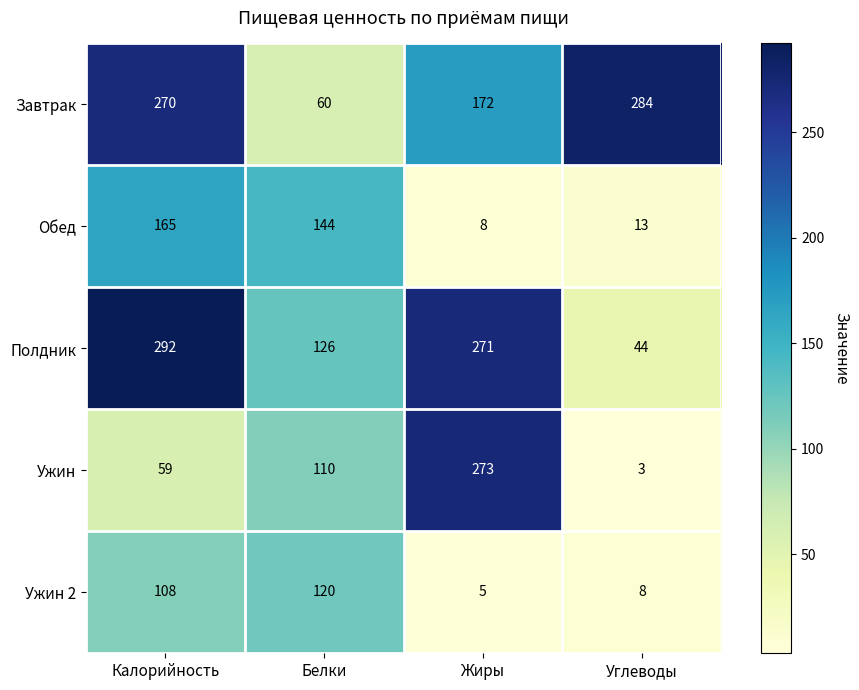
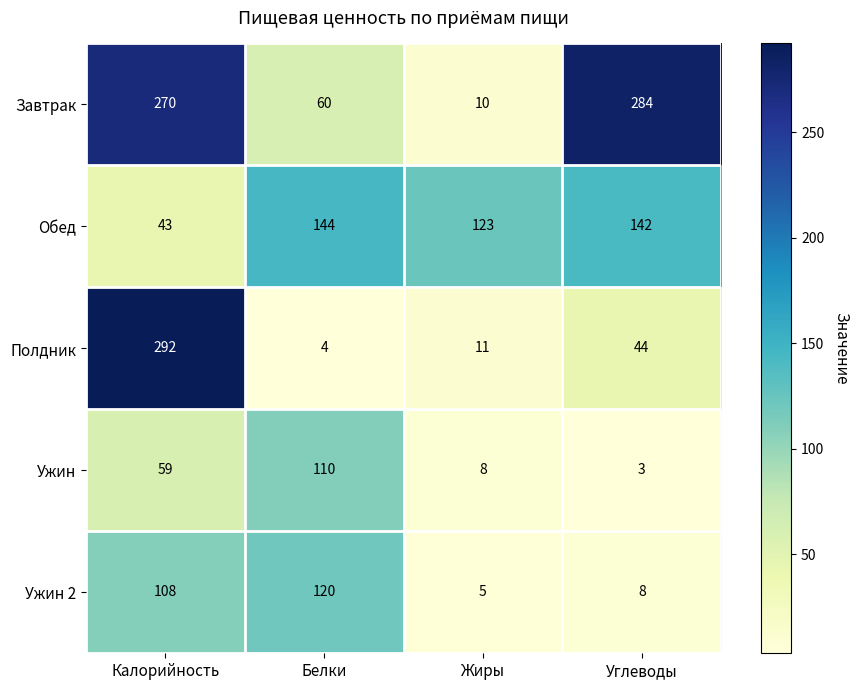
Завтрак, Жиры: 172 -> 10
Обед, Калорийность: 165 -> 43
Обед, Жиры: 8 -> 123
Обед, Углеводы: 13 -> 142
Полдник, Белки: 126 -> 4
Полдник, Жиры: 271 -> 11
Ужин, Жиры: 273 -> 8
